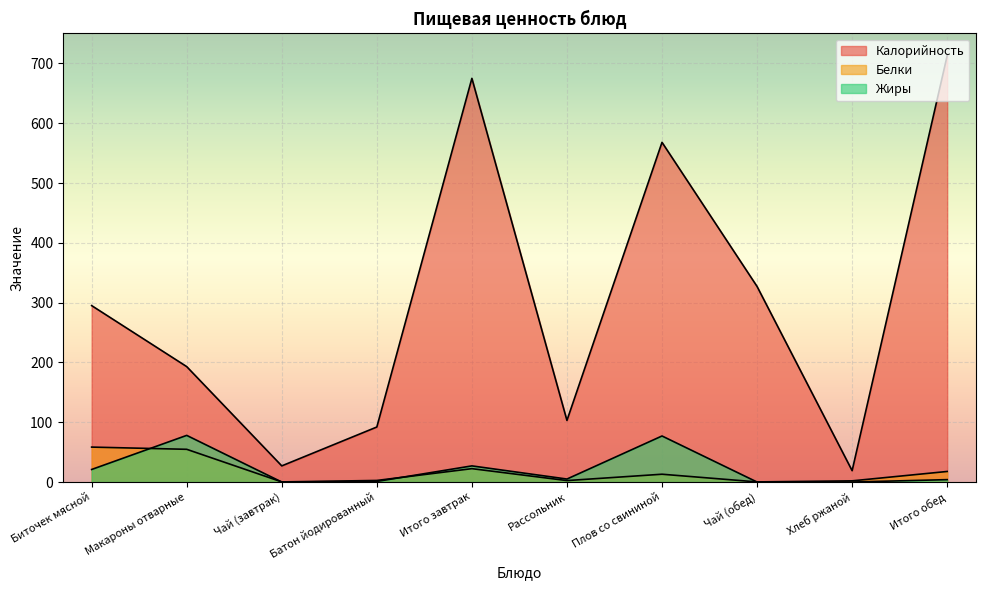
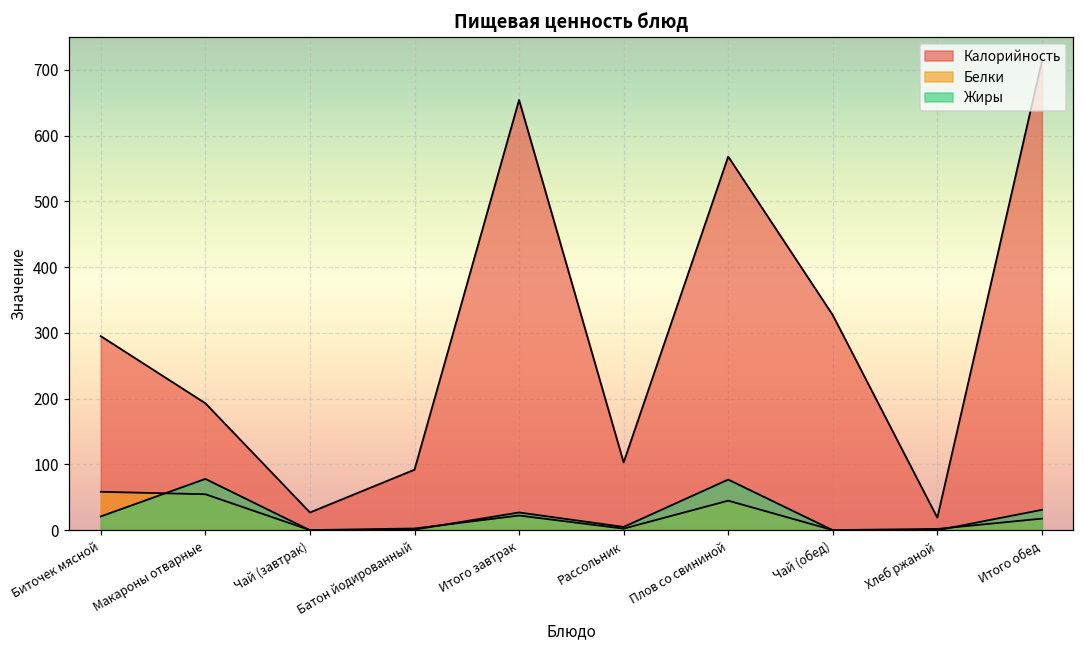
Калорийность, Итого завтрак: 680 -> 650
Белки, Плов со свининой: 10 -> 40
Жиры, Итого обед: 0 -> 30
